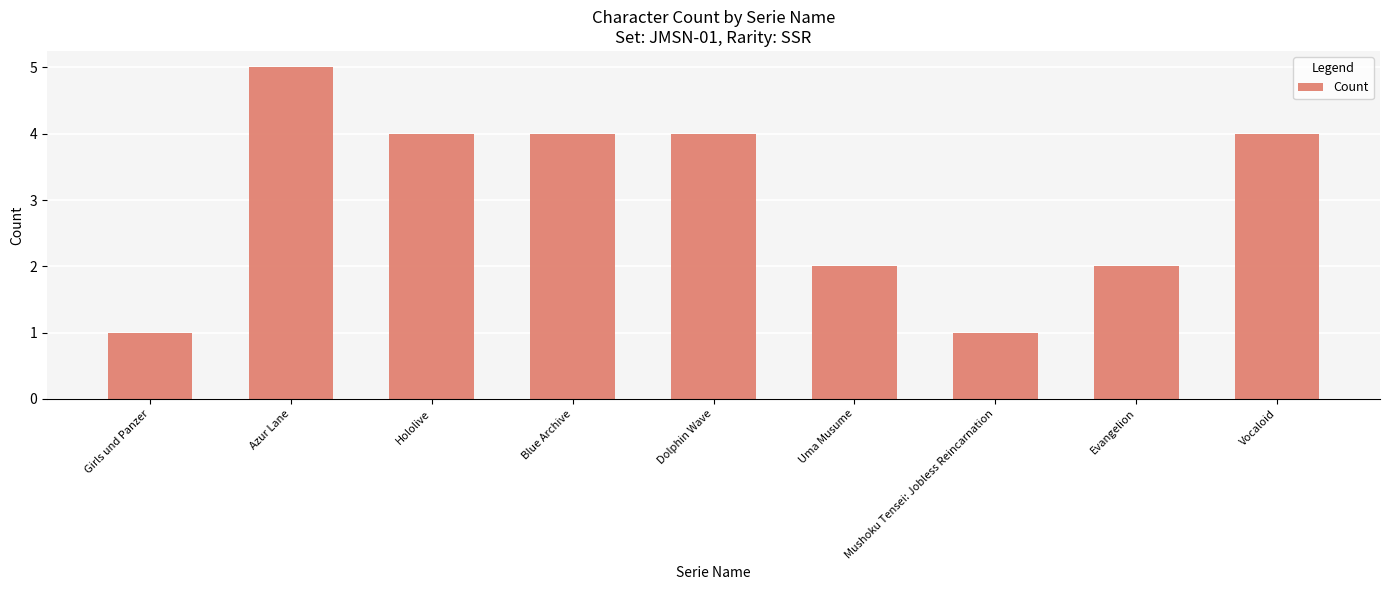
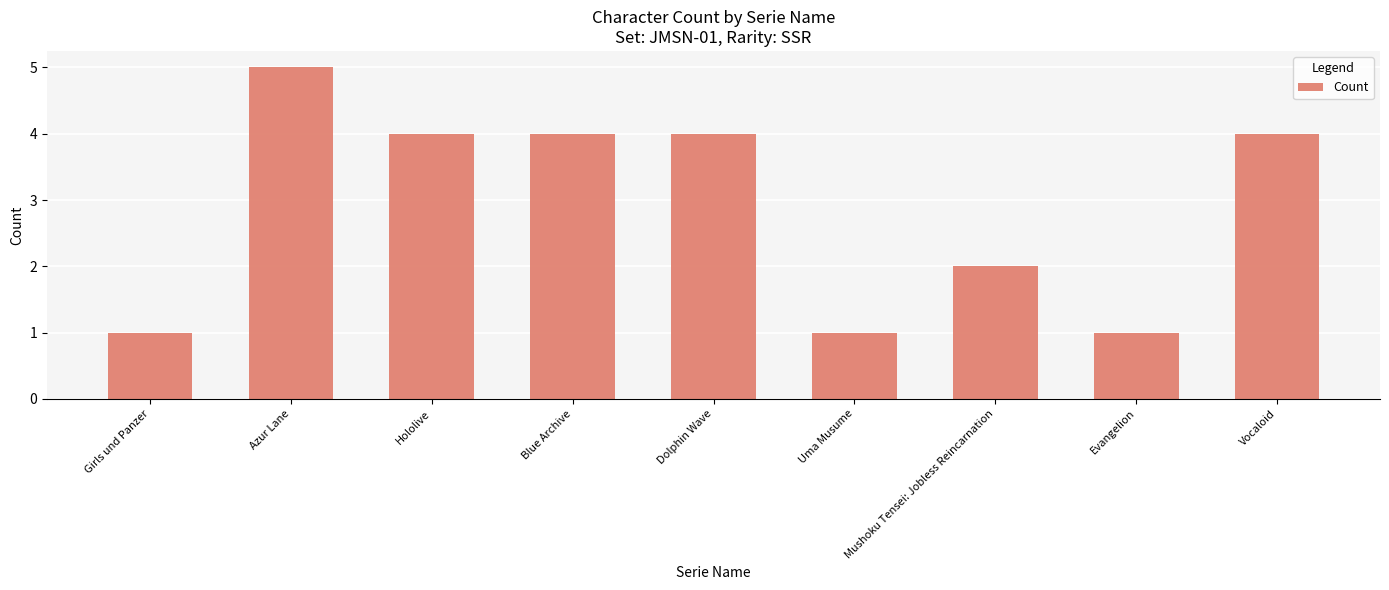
Uma Musume: 2 -> 1
Mushoku Tensei: Jobless Reincarnation: 1 -> 2
Evangelion: 2 -> 1
